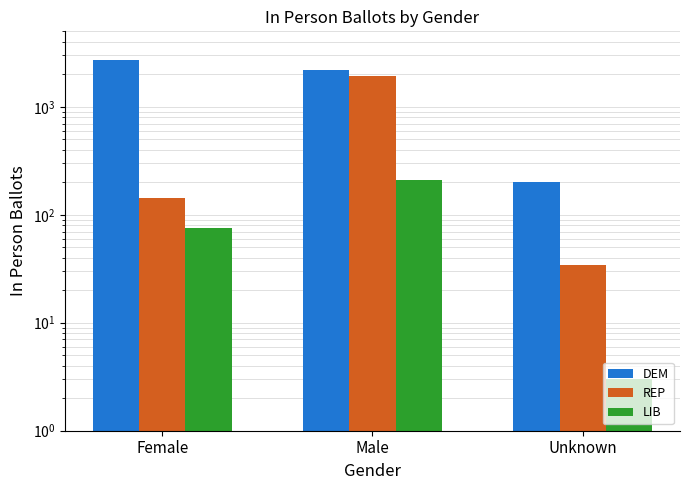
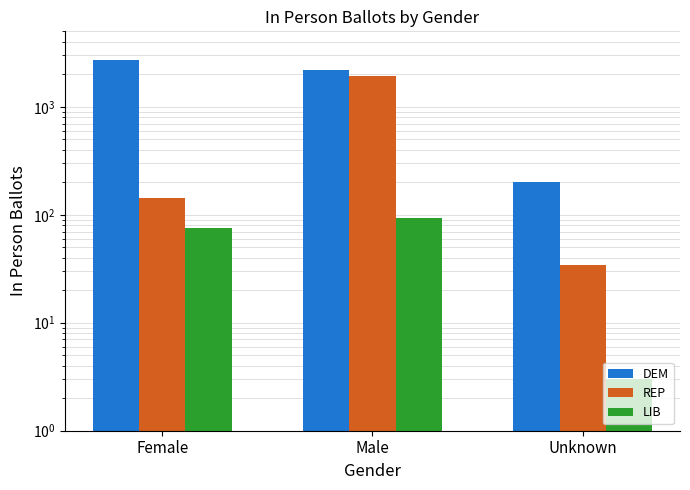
LIB, Male: 210 -> 90
